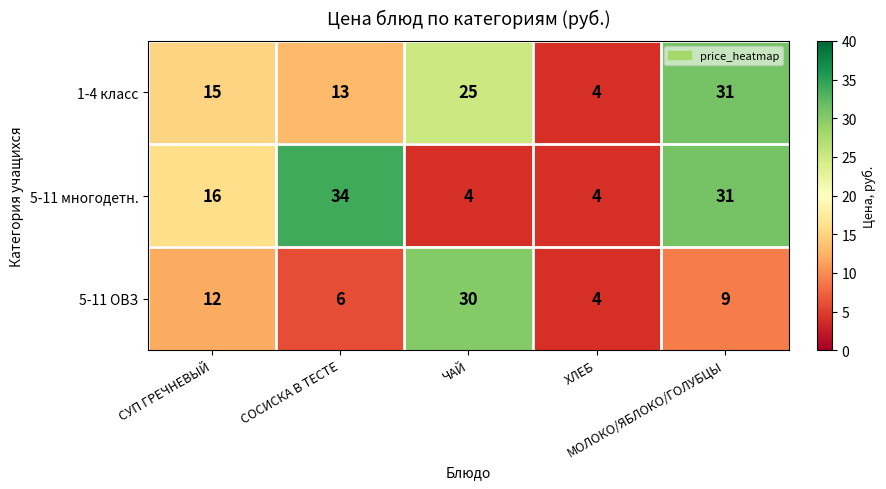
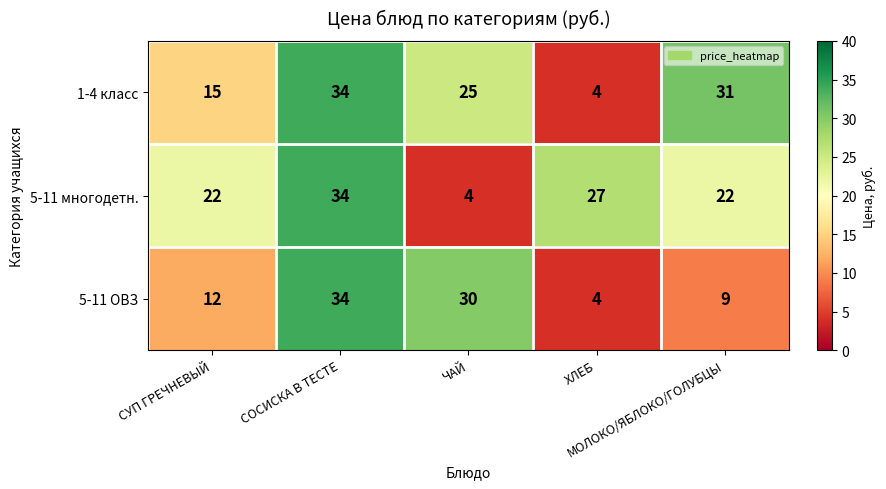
1-4 класс, СОСИСКА В ТЕСТЕ: 13 -> 34
5-11 многодетн., СУП ГРЕЧНЕВЫЙ: 16 -> 22
5-11 многодетн., ХЛЕБ: 4 -> 27
5-11 многодетн., МОЛОКО/ЯБЛОКО/ГОЛУБЦЫ: 31 -> 22
5-11 ОВЗ, СОСИСКА В ТЕСТЕ: 6 -> 34
